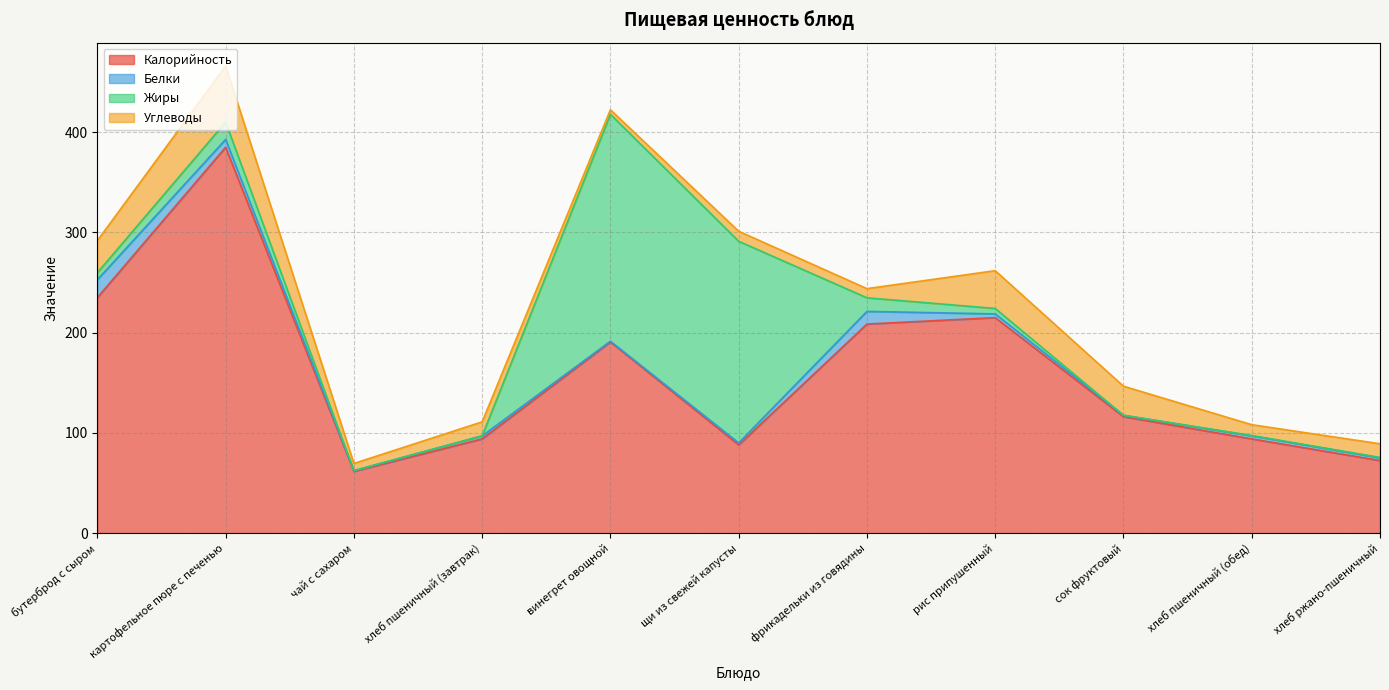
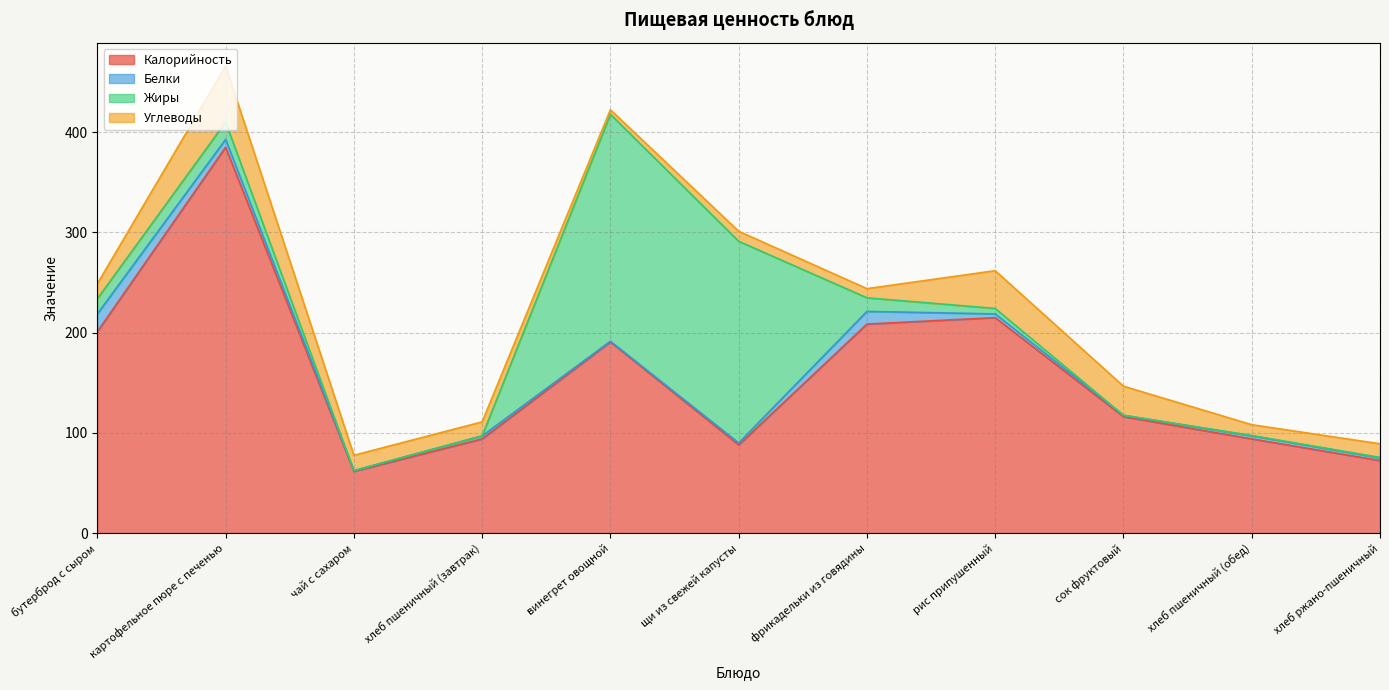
Калорийность, бутерброд с сыром: 235 -> 201
Жиры, бутерброд с сыром: 7 -> 15
Углеводы, бутерброд с сыром: 32 -> 15
Углеводы, чай с сахаром: 7 -> 15
